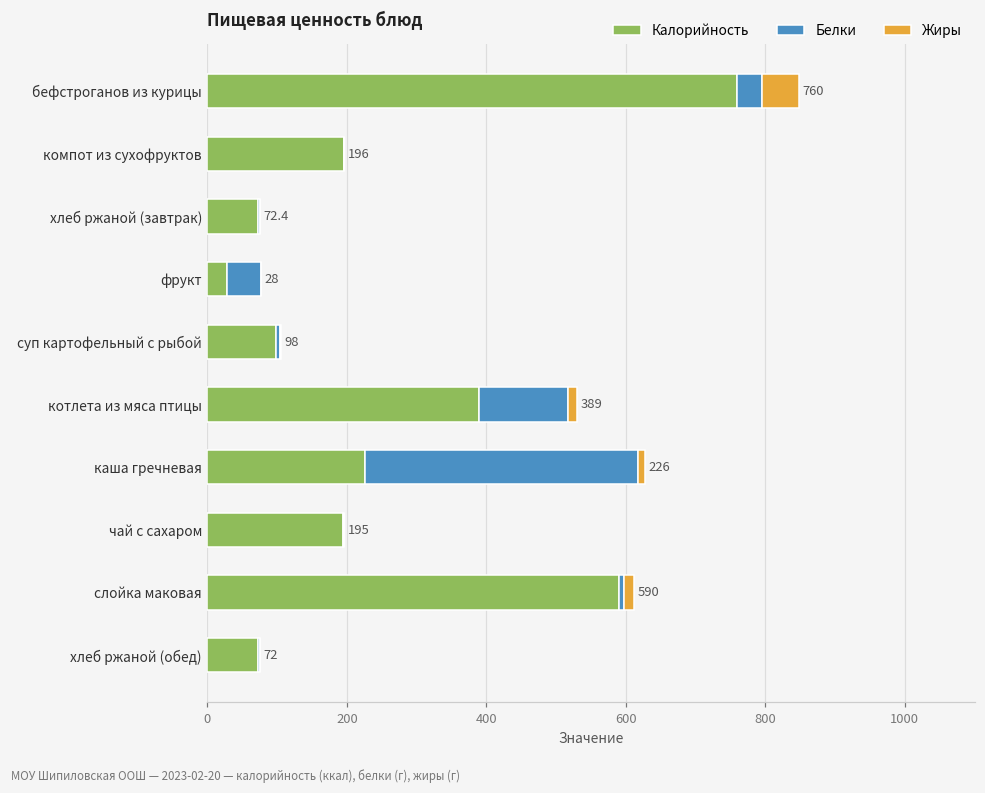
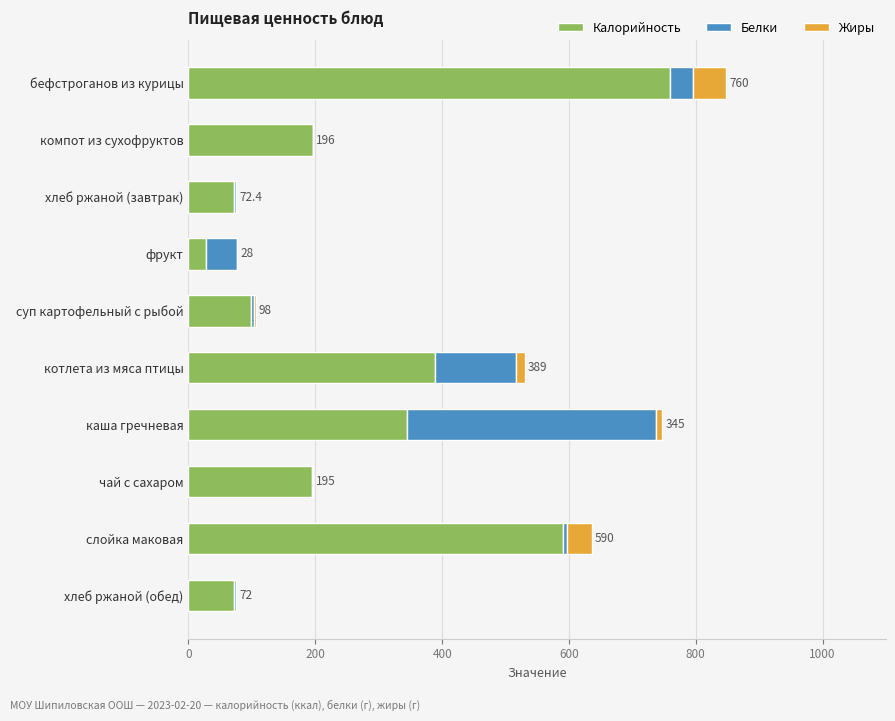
Калорийность, каша гречневая: 226 -> 345
Жиры, слойка маковая: 20 -> 40
